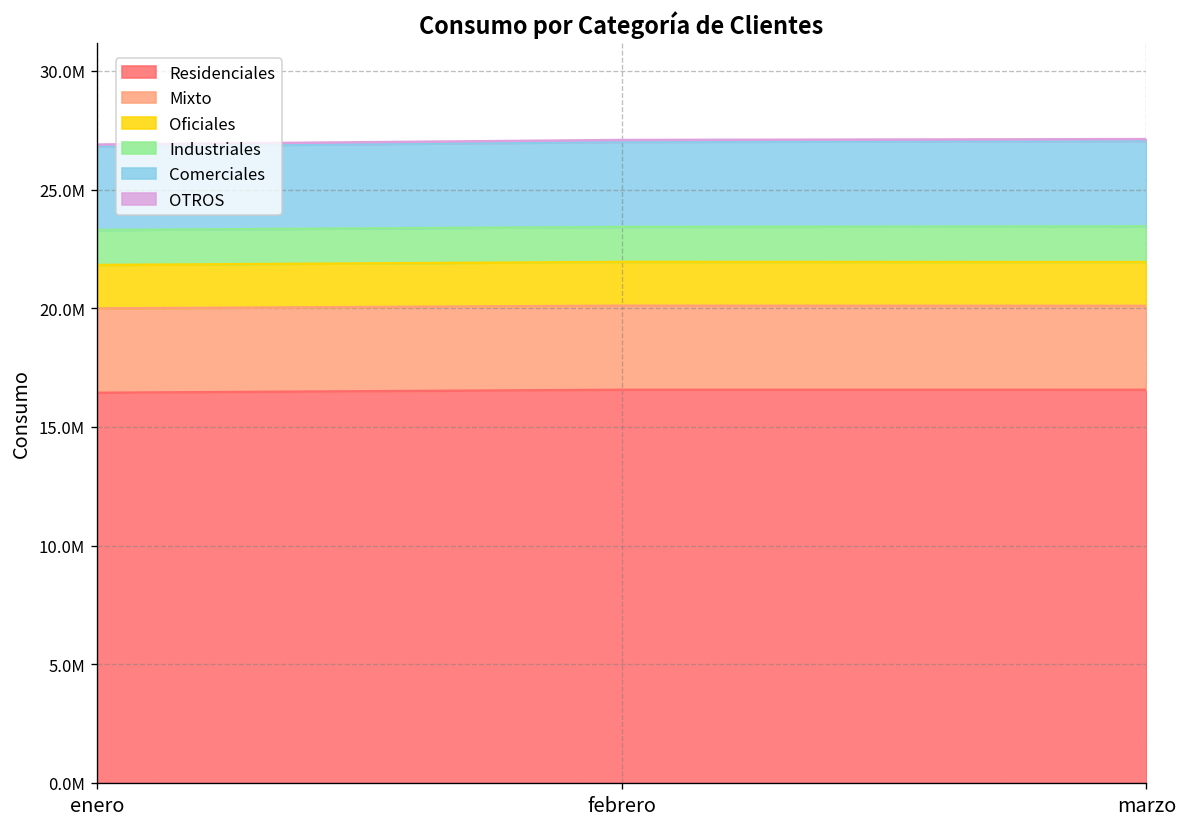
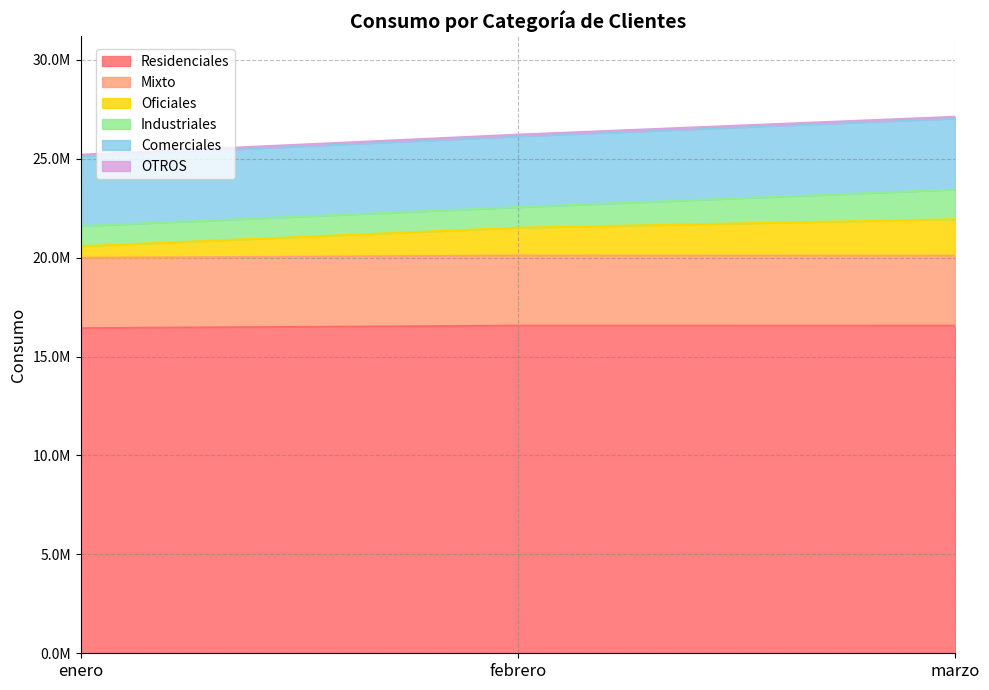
Oficiales, enero: 1800000 -> 600000
Industriales, enero: 1500000 -> 1000000
Oficiales, febrero: 1800000 -> 1400000
Industriales, febrero: 1500000 -> 1000000
